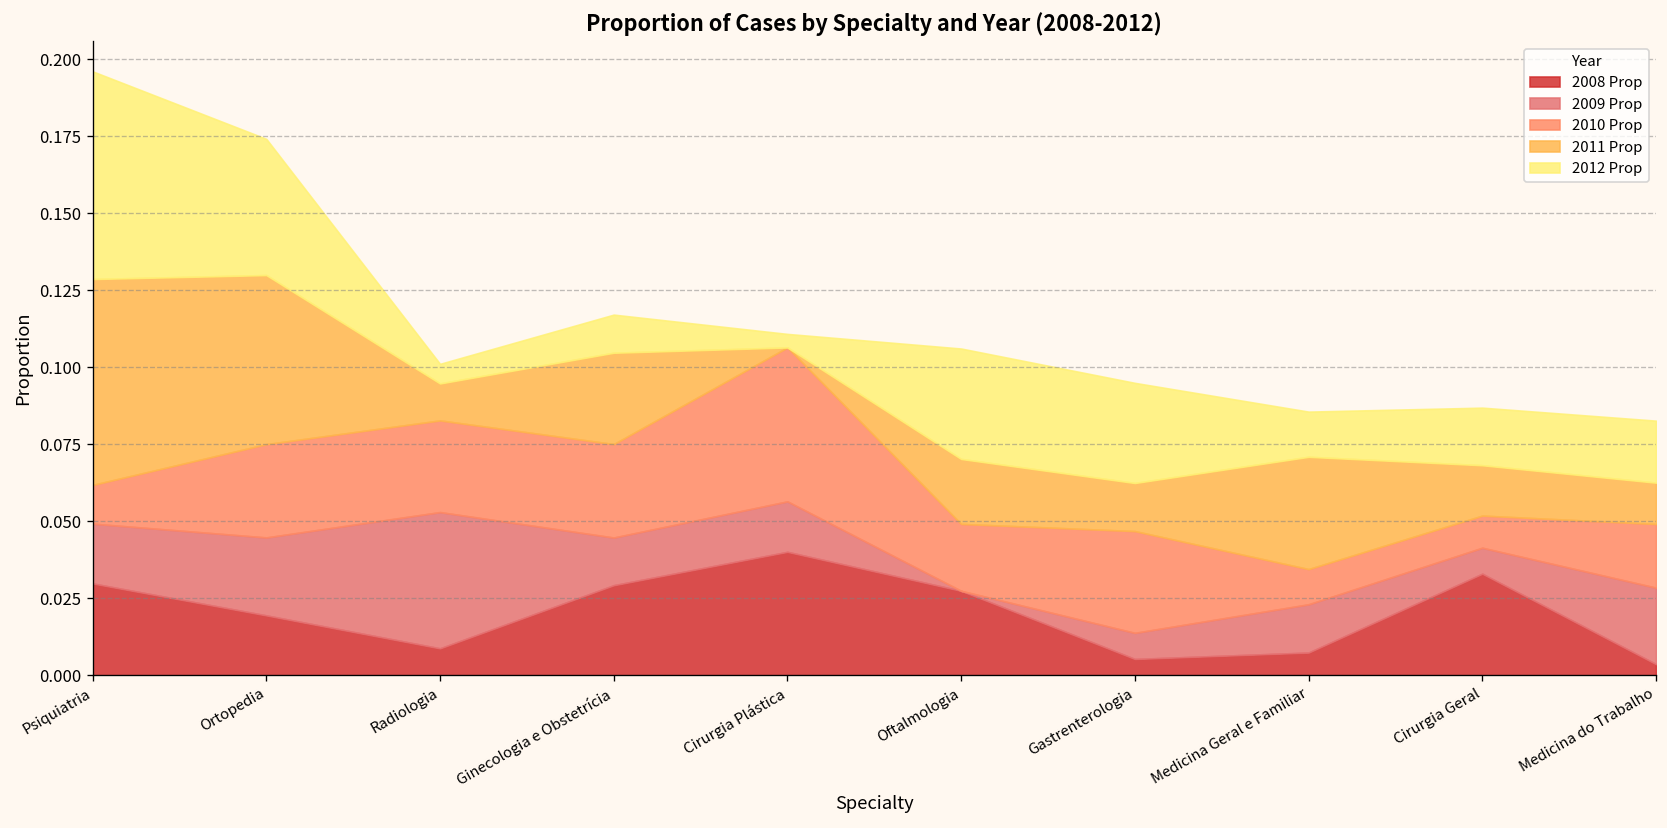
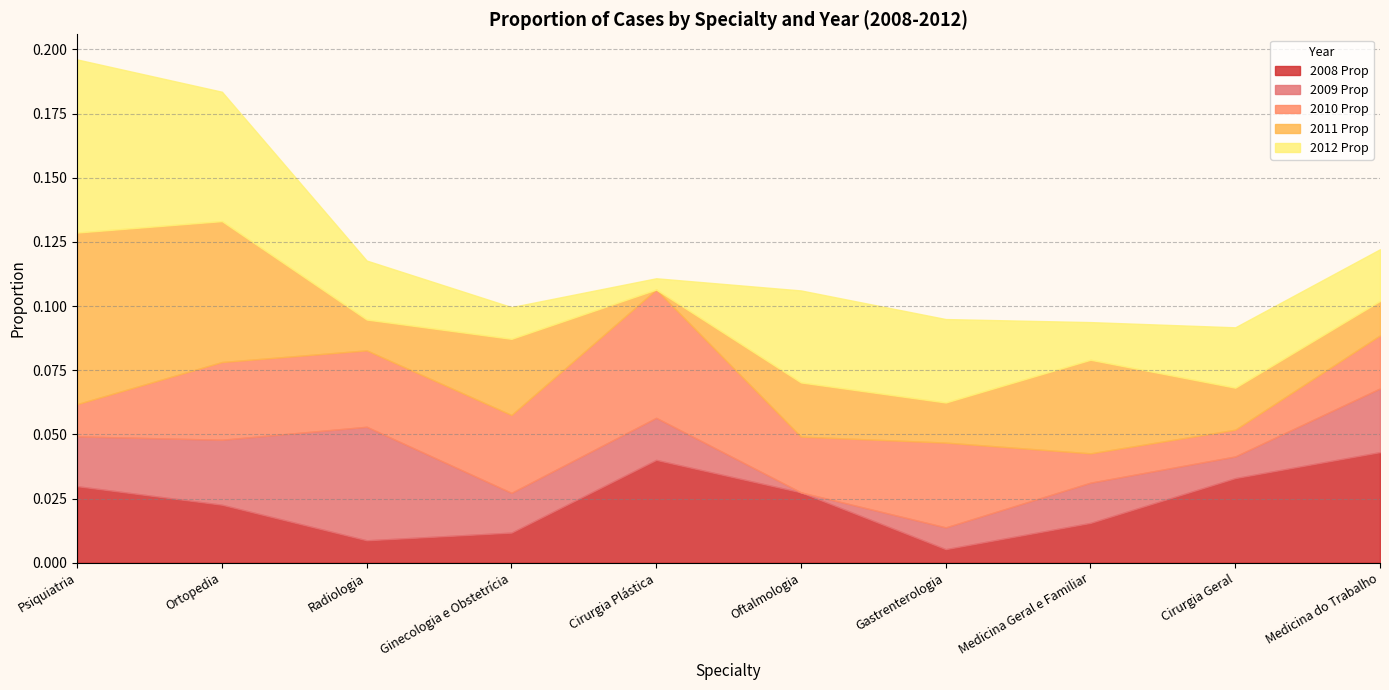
2008 Prop, Ortopedia: 0.019 -> 0.023
2012 Prop, Ortopedia: 0.044 -> 0.050
2012 Prop, Radiologia: 0.006 -> 0.023
2008 Prop, Ginecologia e Obstetrícia: 0.029 -> 0.012
2008 Prop, Medicina Geral e Familiar: 0.007 -> 0.015
2012 Prop, Cirurgia Geral: 0.019 -> 0.024
2008 Prop, Medicina do Trabalho: 0.004 -> 0.043
